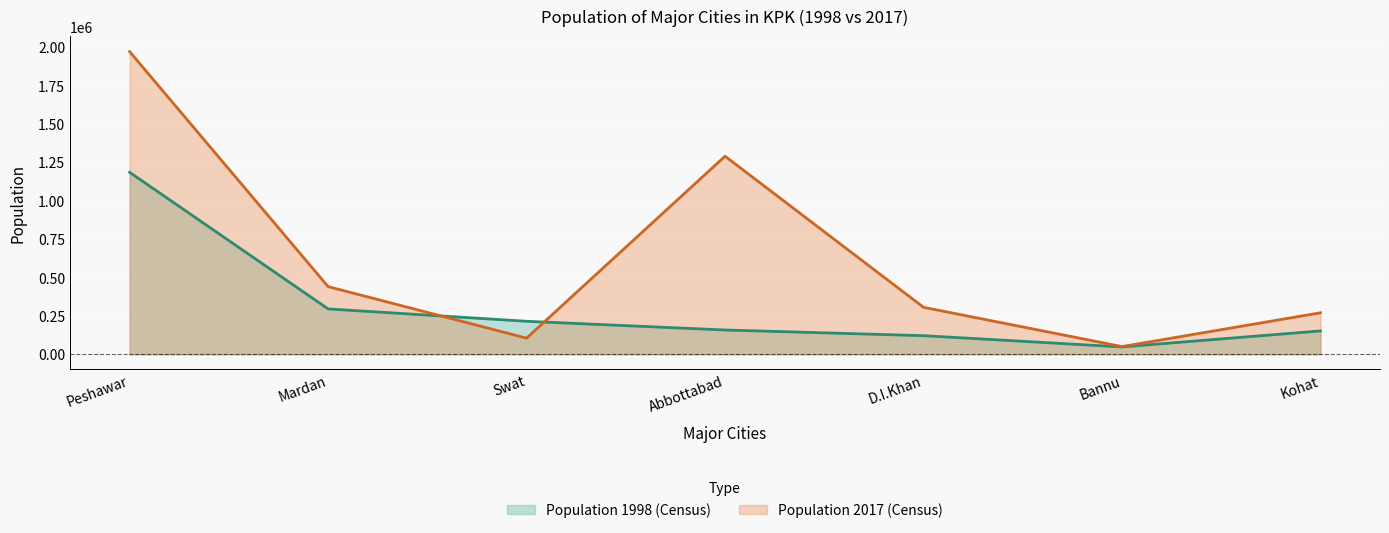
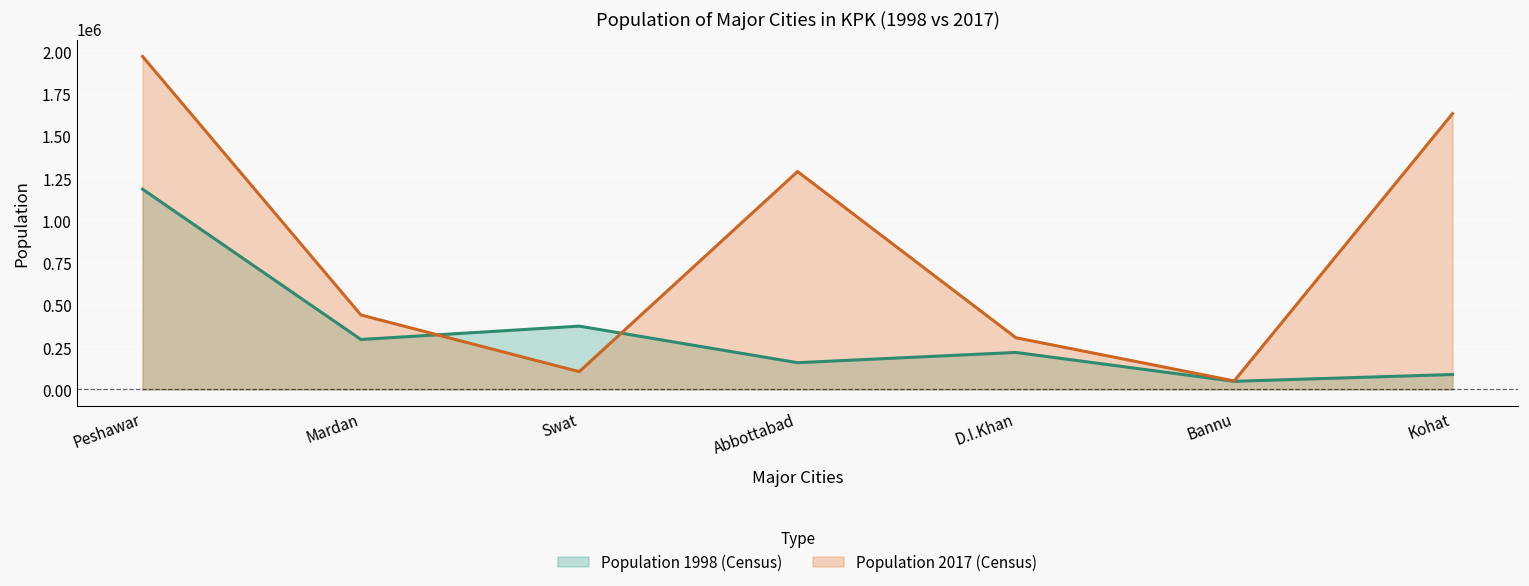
Population 1998 (Census), Swat: 210000 -> 370000
Population 1998 (Census), D.I.Khan: 120000 -> 220000
Population 1998 (Census), Kohat: 150000 -> 90000
Population 2017 (Census), Kohat: 270000 -> 1630000
